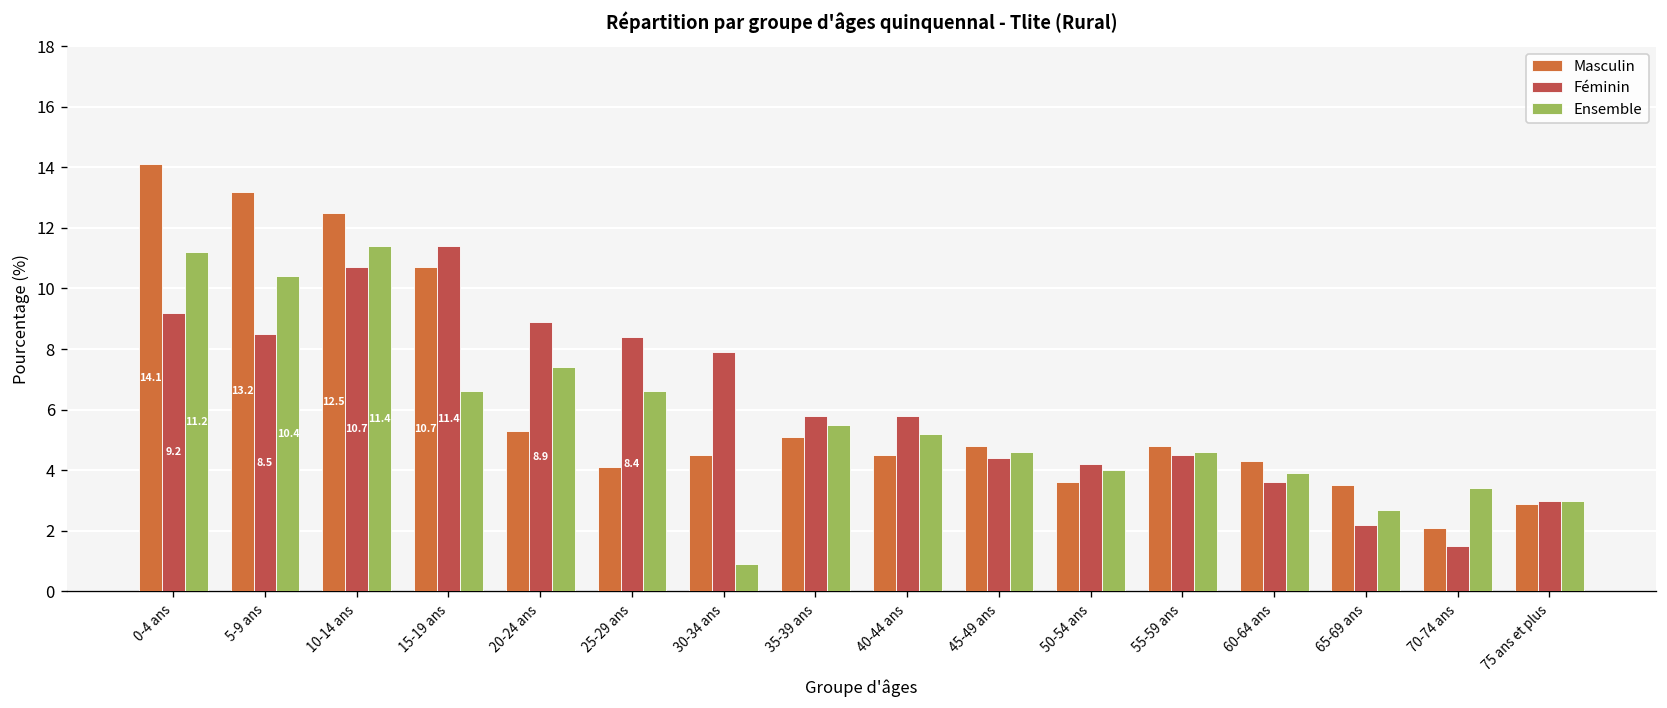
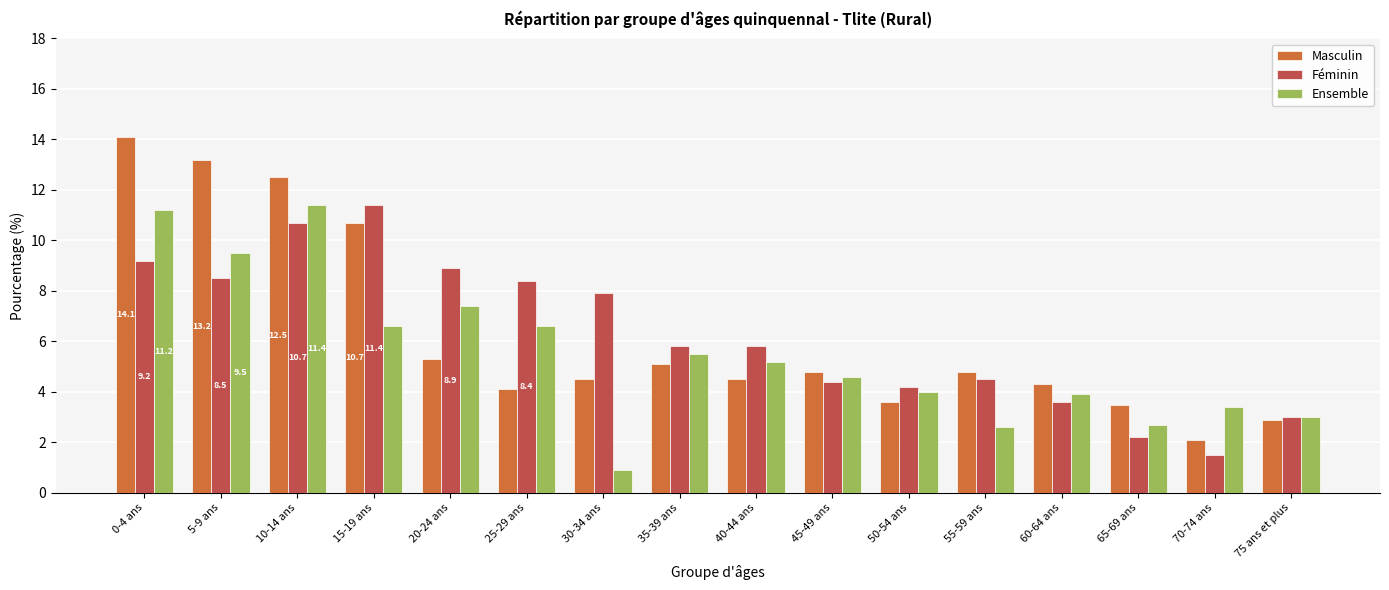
Ensemble, 5-9 ans: 10.4 -> 9.5
Ensemble, 55-59 ans: 4.6 -> 2.6
